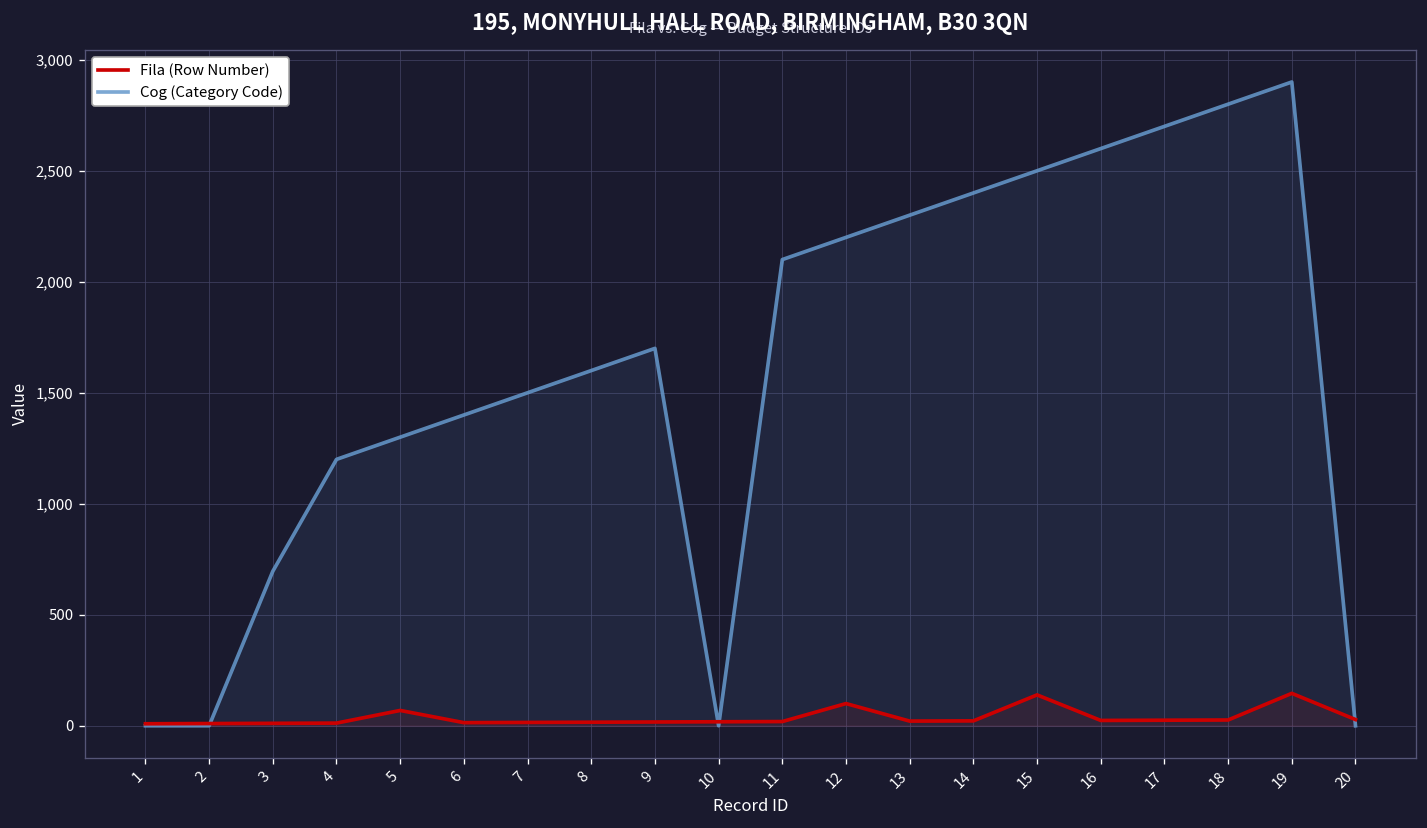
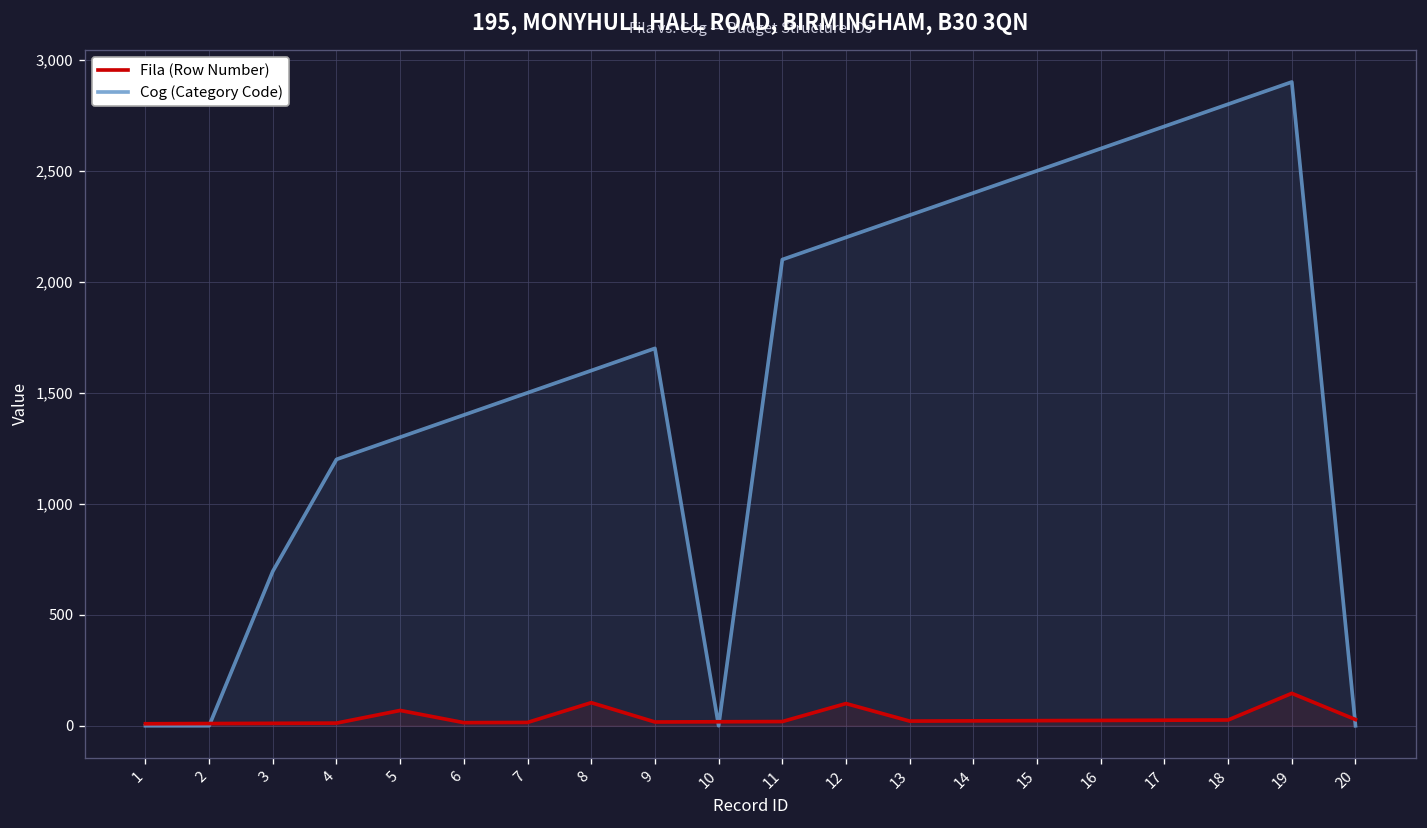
Fila (Row Number), 8: 20 -> 100
Fila (Row Number), 15: 140 -> 20
